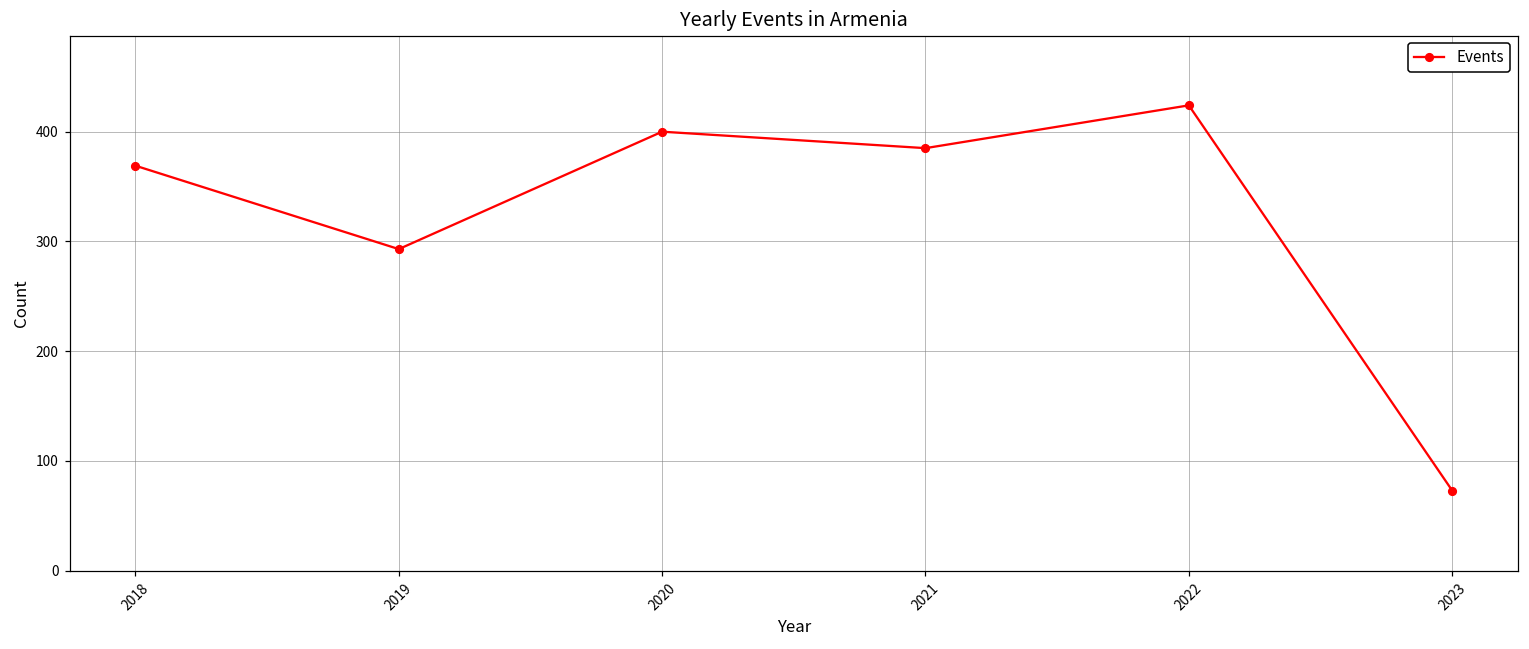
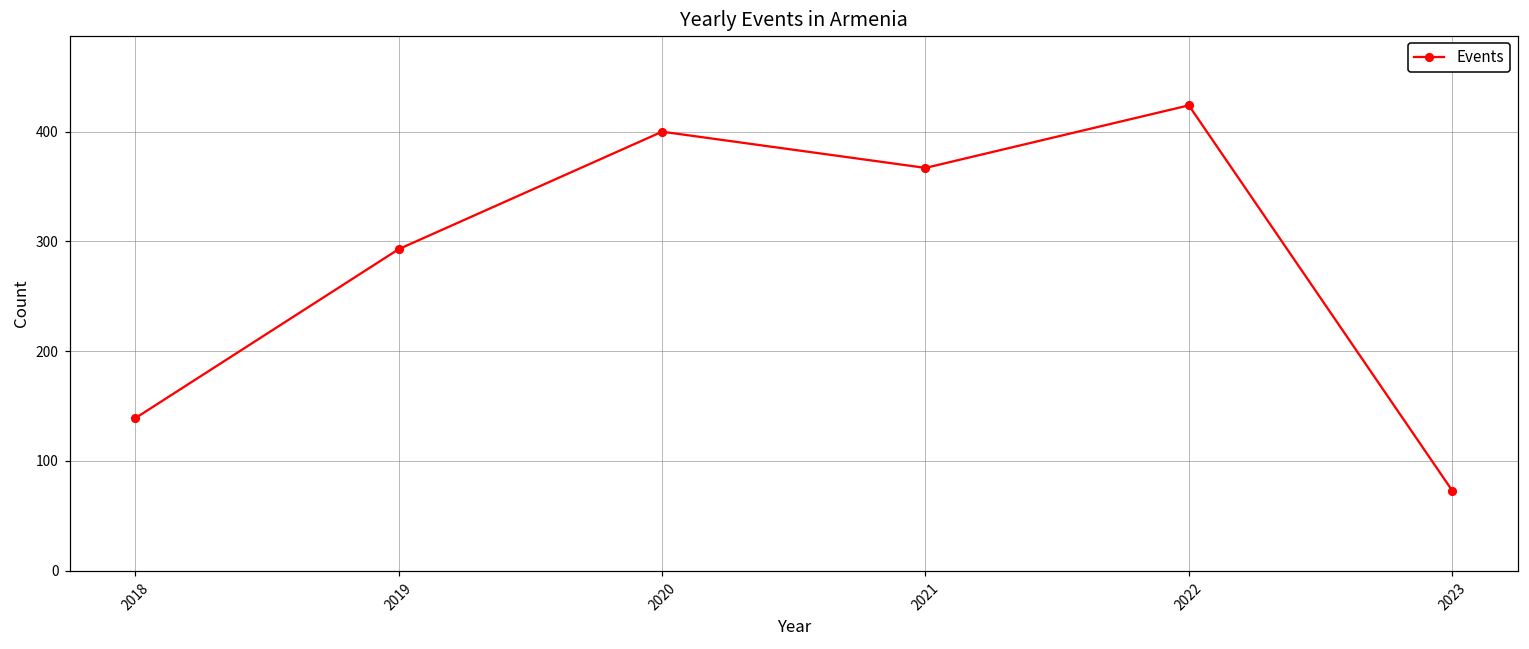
2018: 370 -> 140
2021: 390 -> 370
